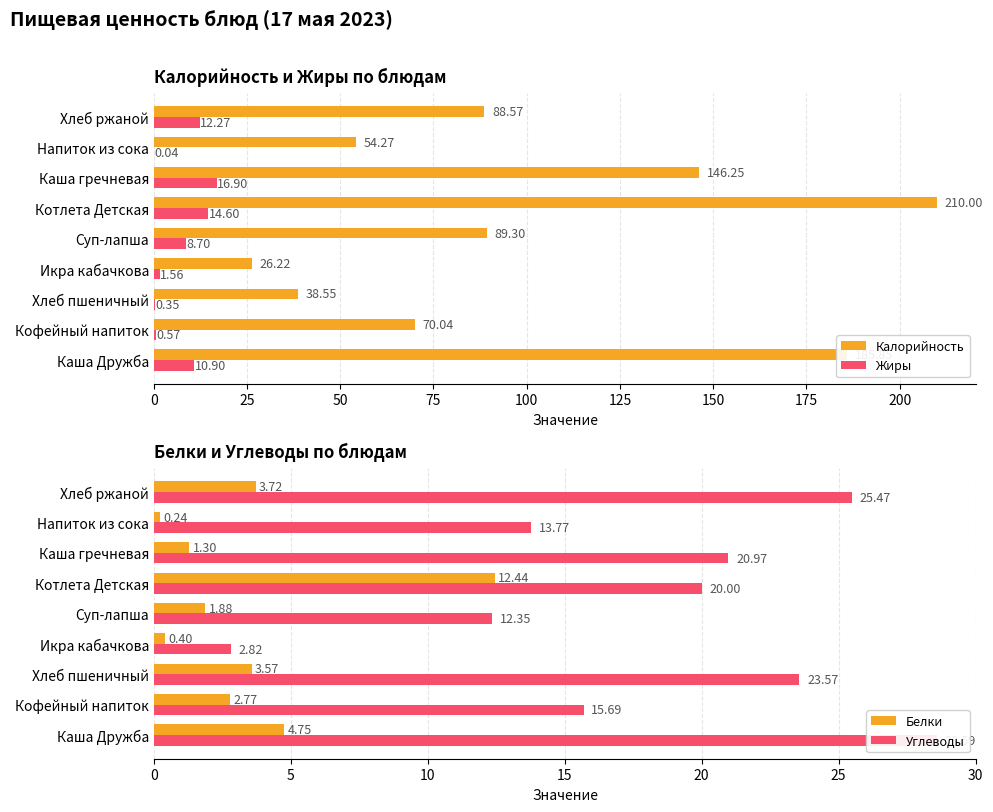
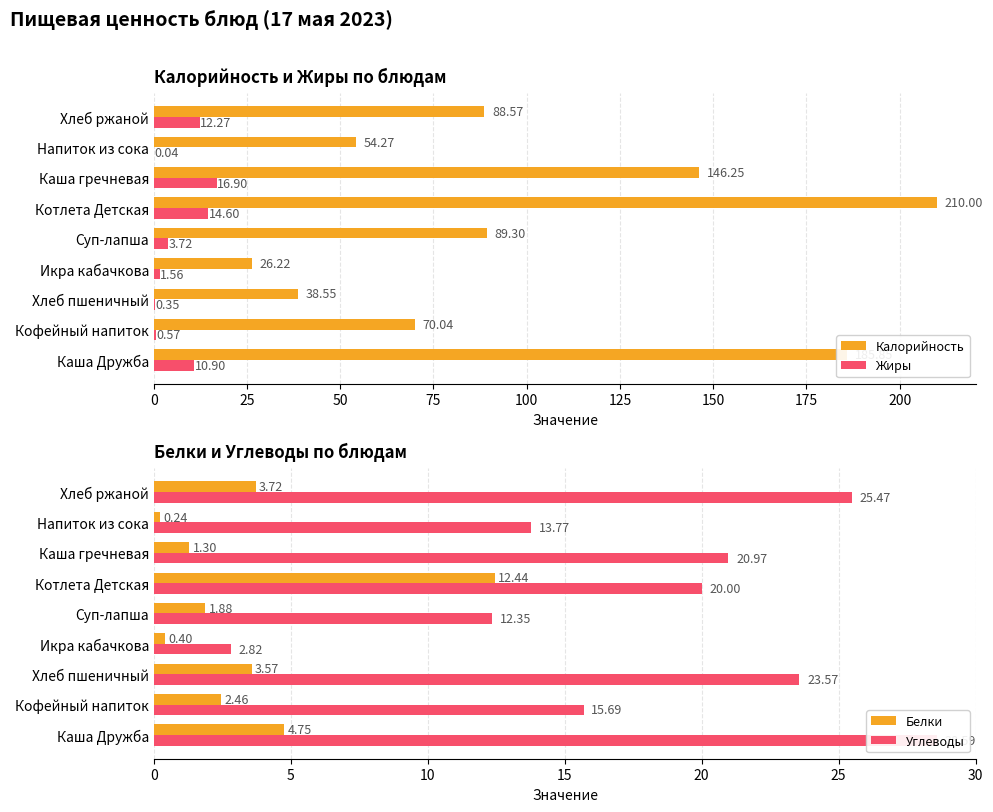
Калорийность и Жиры по блюдам, Жиры, Суп-лапша: 8.70 -> 3.72
Белки и Углеводы по блюдам, Белки, Кофейный напиток: 2.77 -> 2.46
